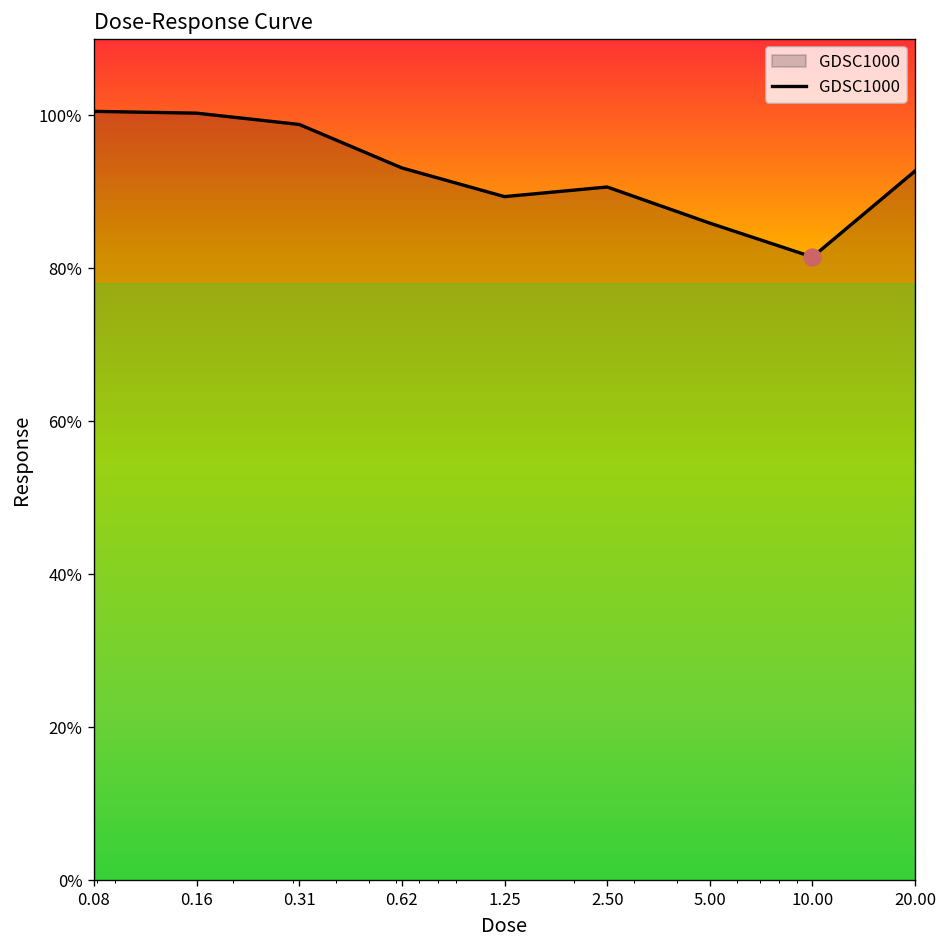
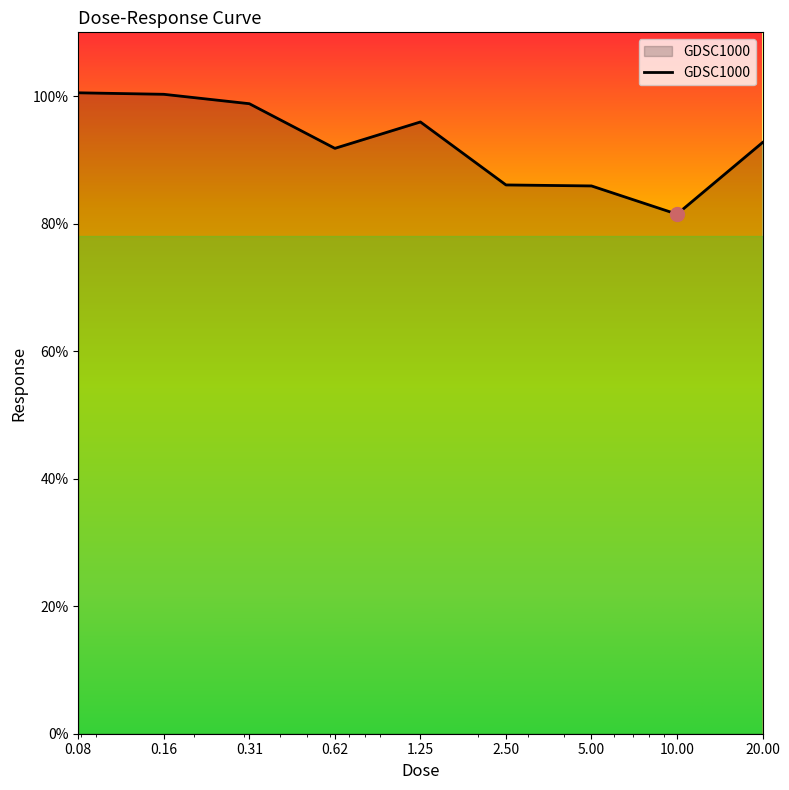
GDSC1000, 0.62: 93% -> 92%
GDSC1000, 1.25: 89% -> 96%
GDSC1000, 2.50: 91% -> 86%
